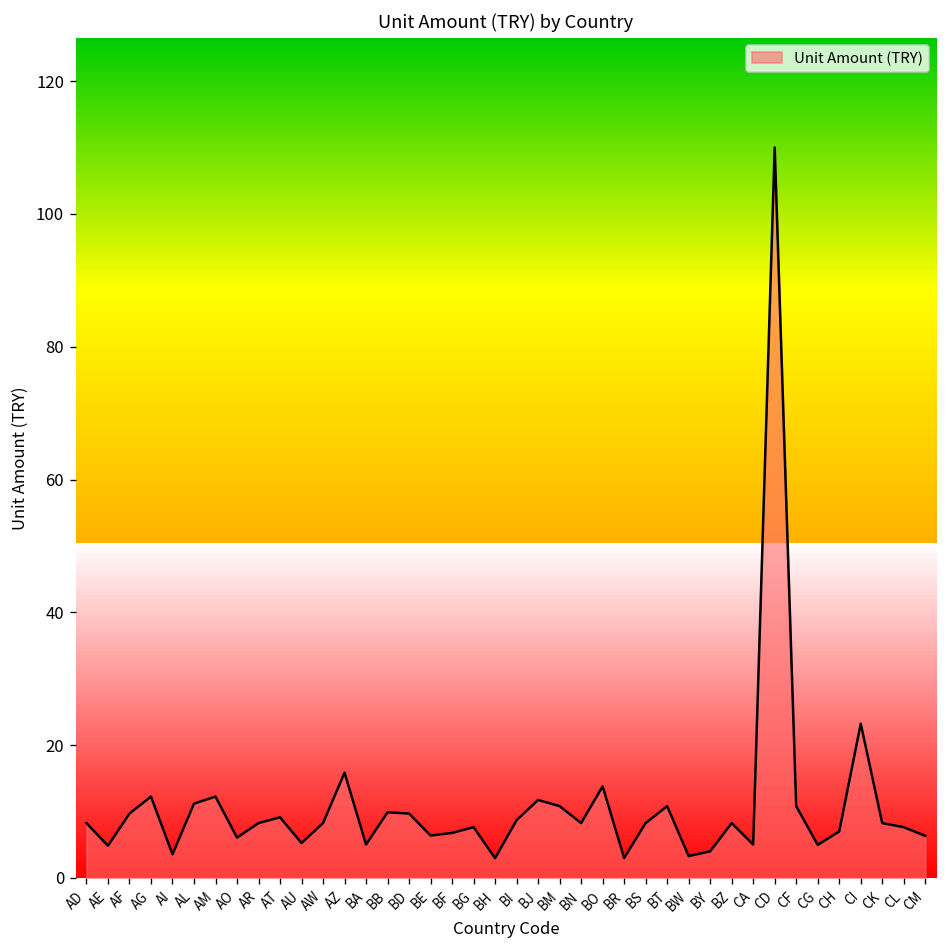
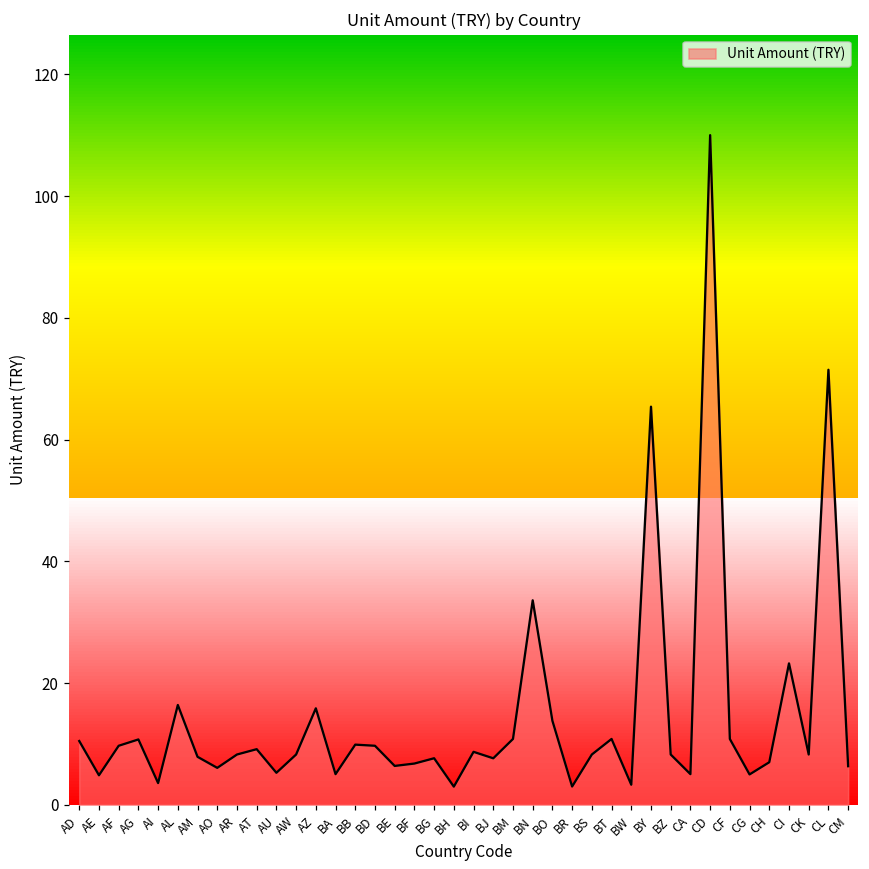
AD: 8 -> 10
AG: 12 -> 11
AL: 11 -> 16
AM: 12 -> 8
BJ: 12 -> 8
BN: 8 -> 34
BY: 4 -> 65
CL: 8 -> 71
